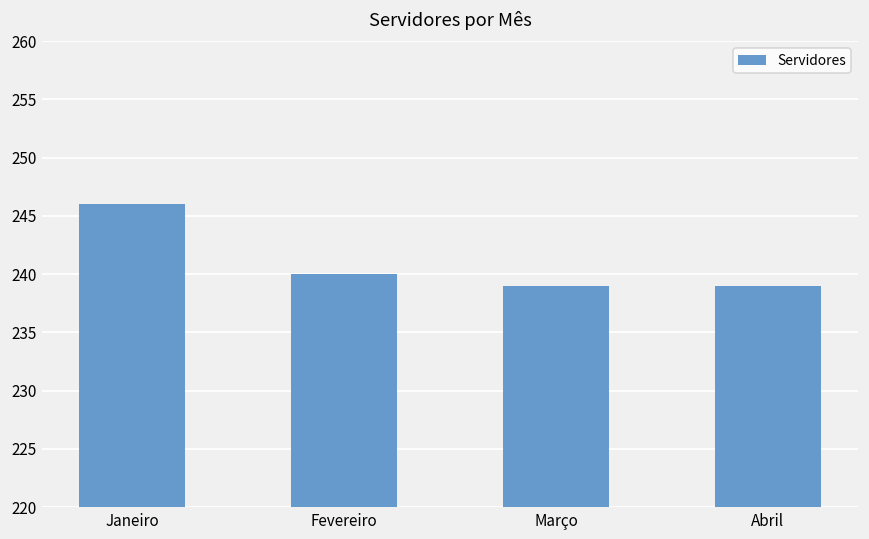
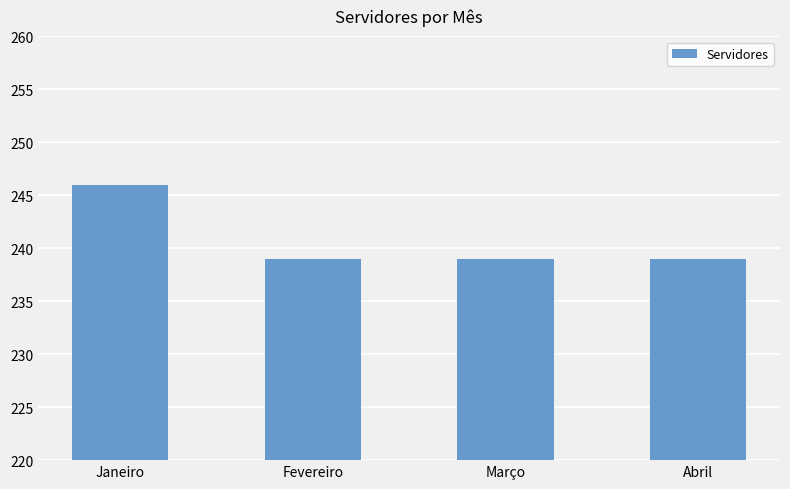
Fevereiro: 240 -> 239
